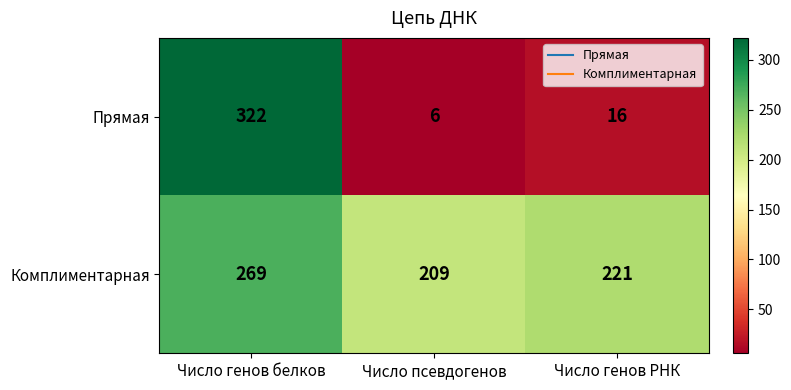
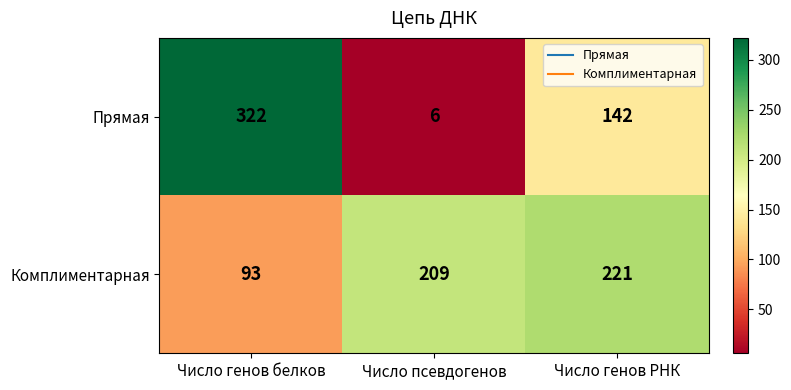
Прямая, Число генов РНК: 16 -> 142
Комплиментарная, Число генов белков: 269 -> 93
